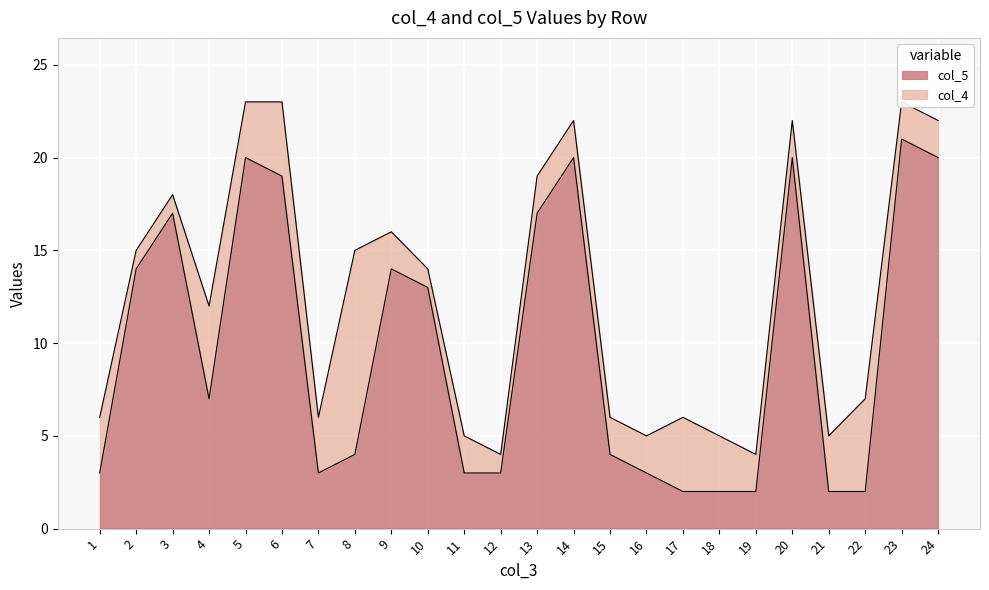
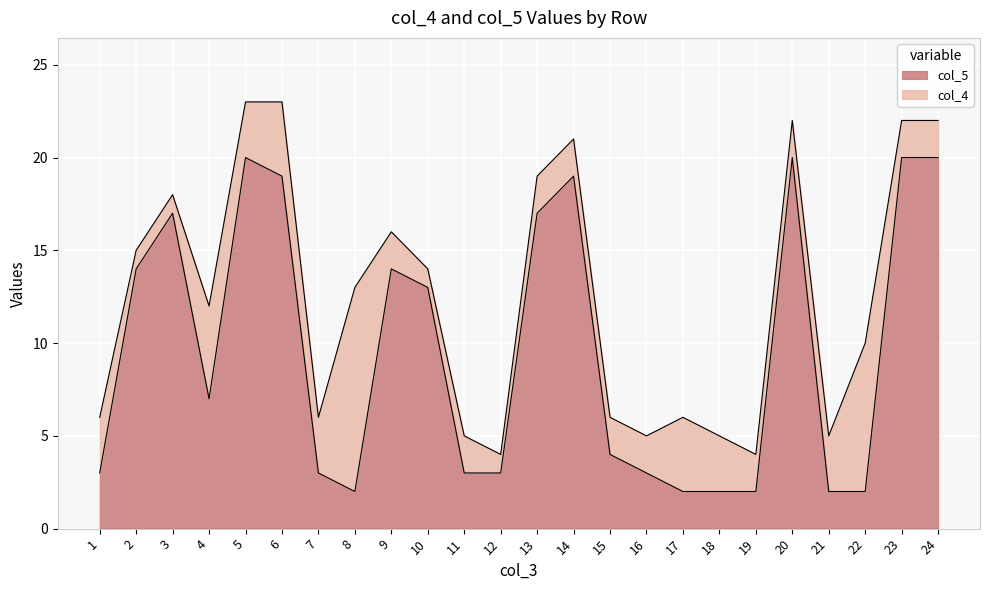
col_5, 8: 4 -> 2
col_5, 14: 20 -> 19
col_4, 22: 5 -> 8
col_5, 23: 21 -> 20
